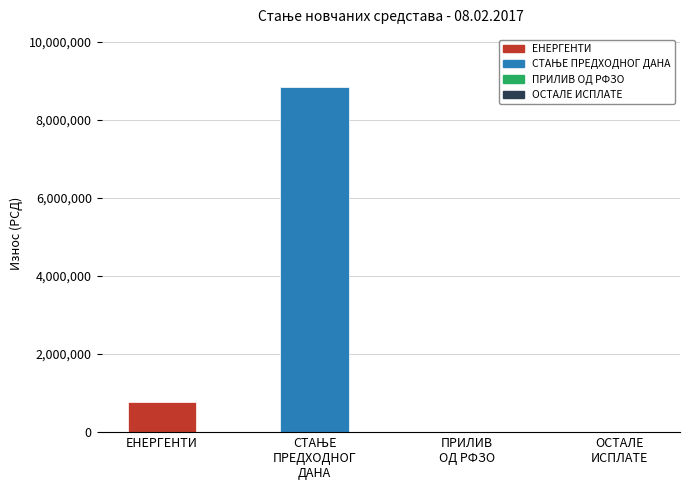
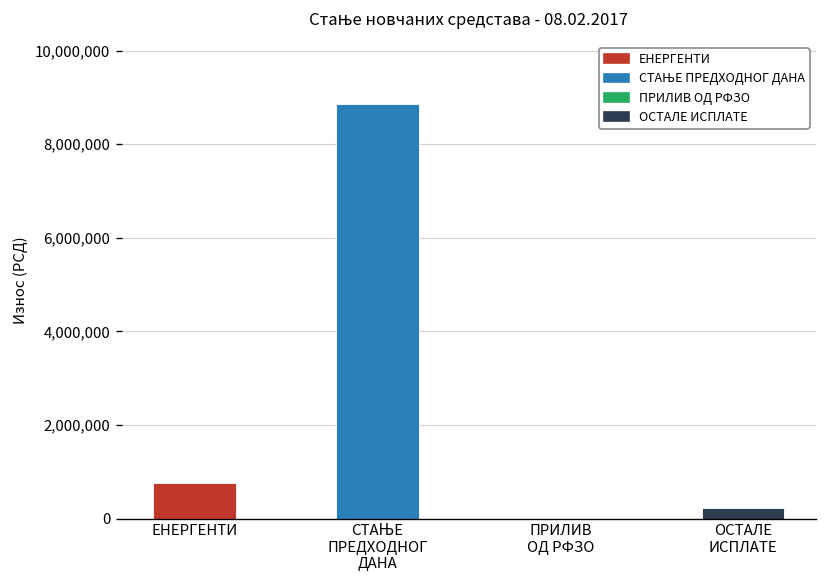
ОСТАЛЕ ИСПЛАТЕ: 0 -> 200,000
